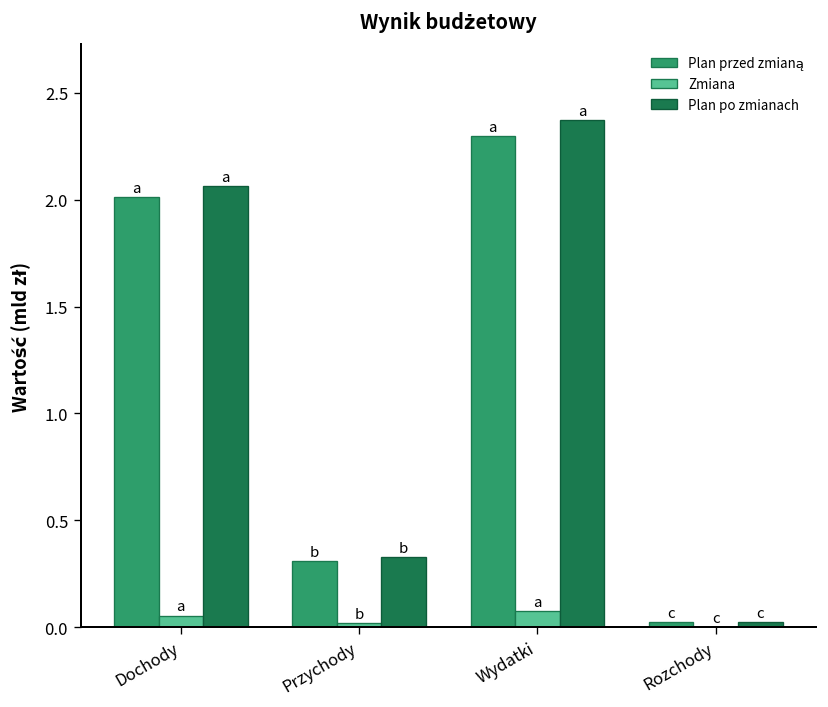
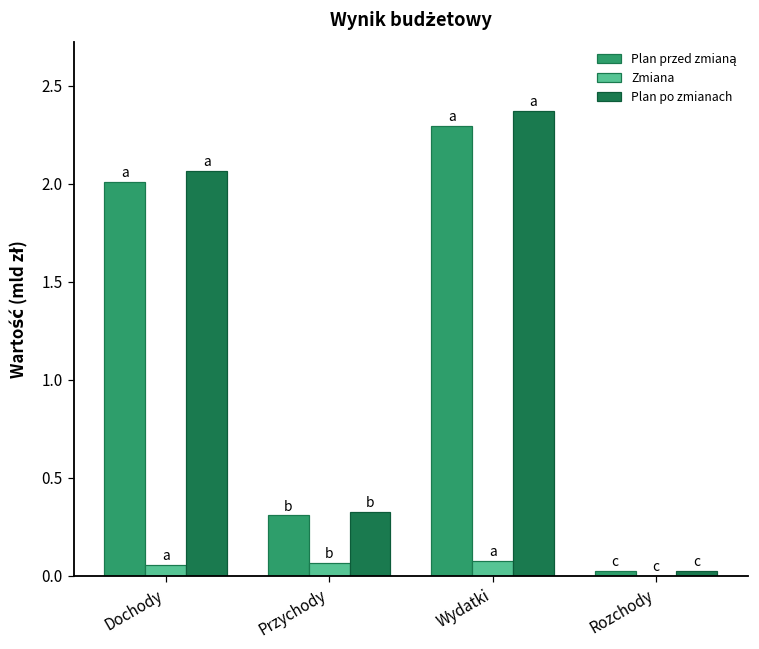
Zmiana, Przychody: 0.02 -> 0.06
